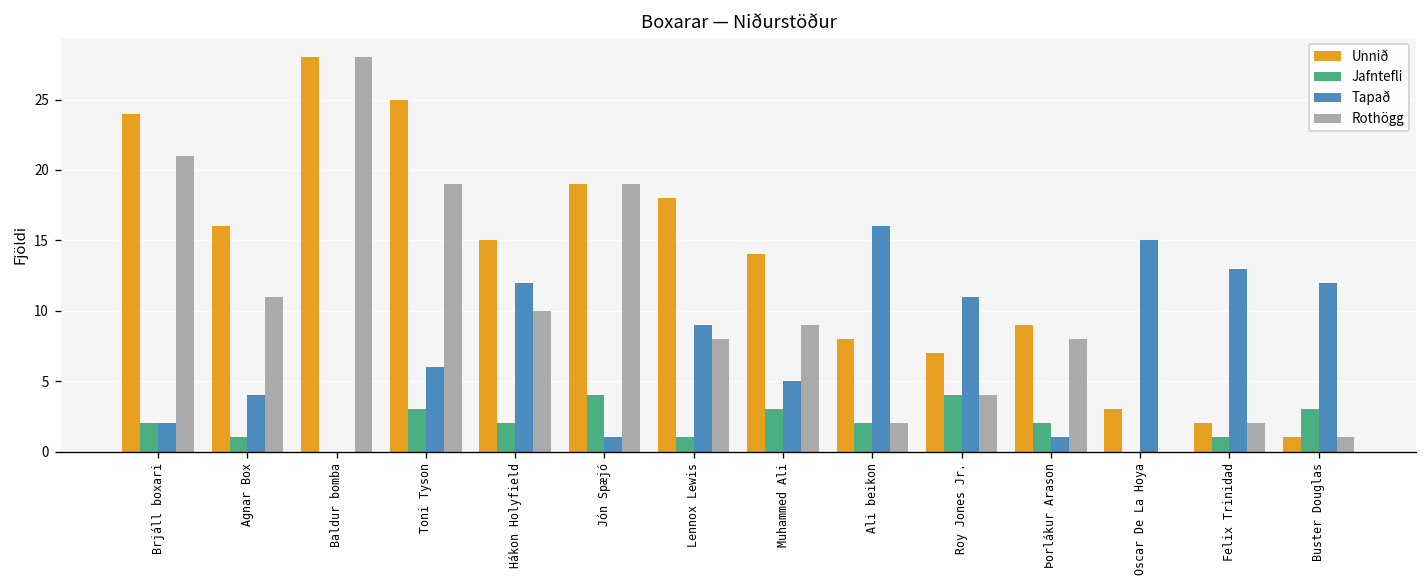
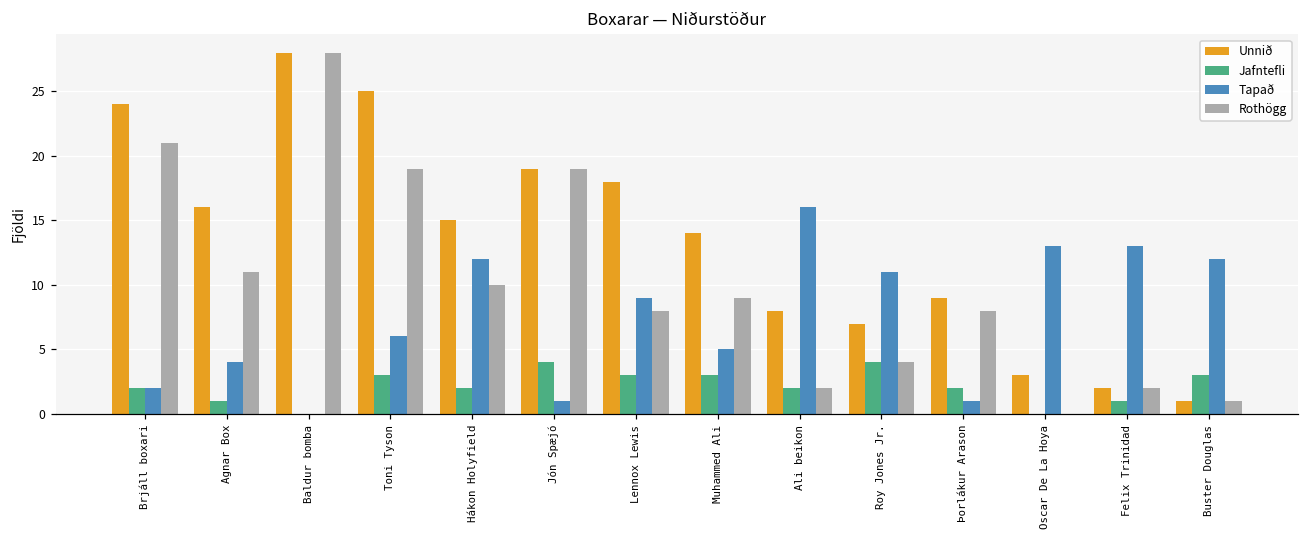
Jafntefli, Lennox Lewis: 1 -> 3
Tapað, Oscar De La Hoya: 15 -> 13
